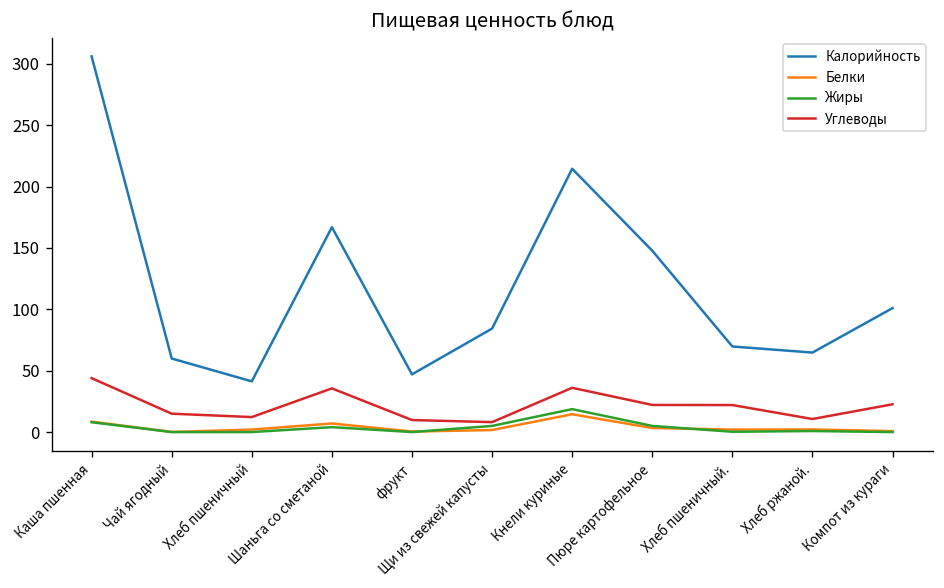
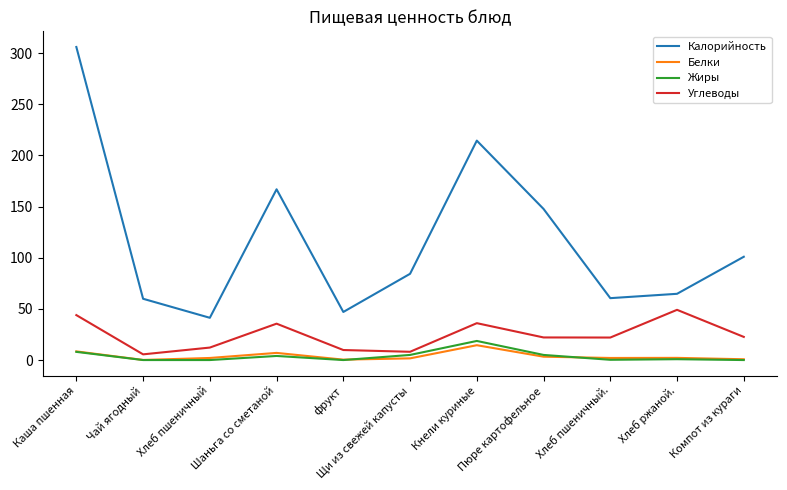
Углеводы, Чай ягодный: 15 -> 6
Калорийность, Хлеб пшеничный.: 70 -> 61
Углеводы, Хлеб ржаной.: 11 -> 49
